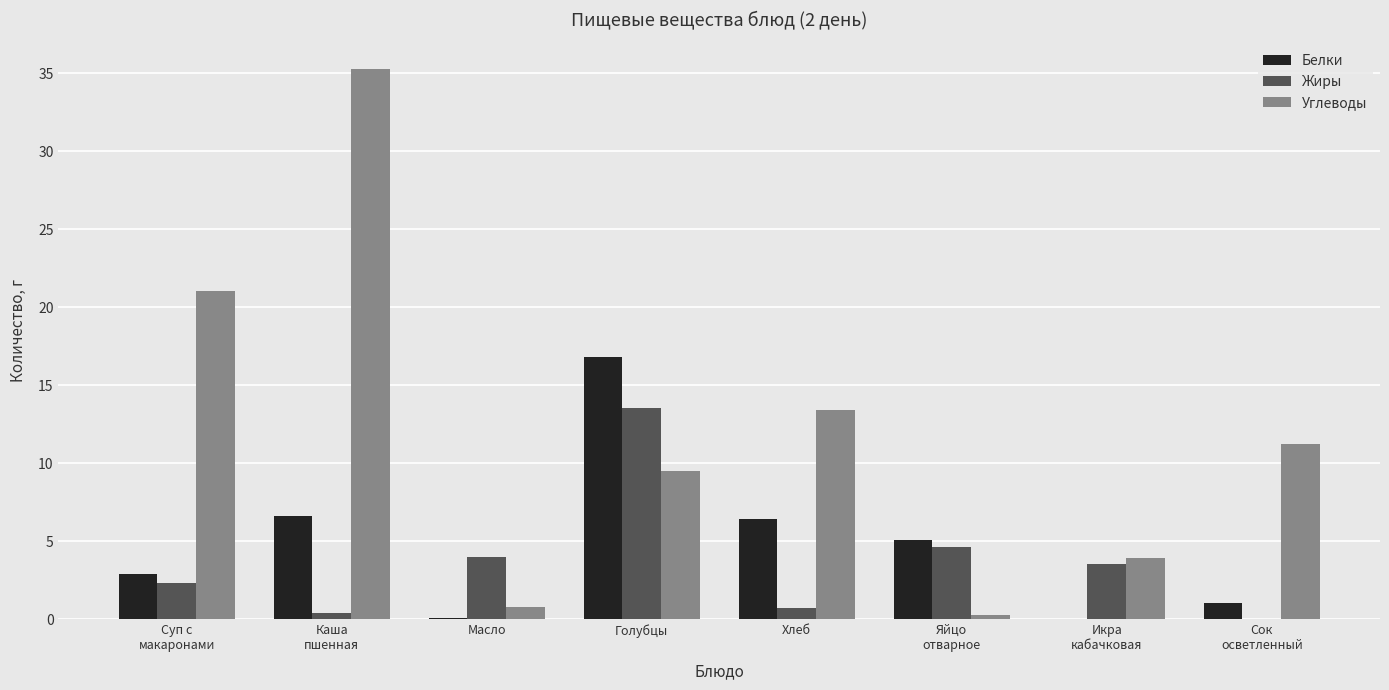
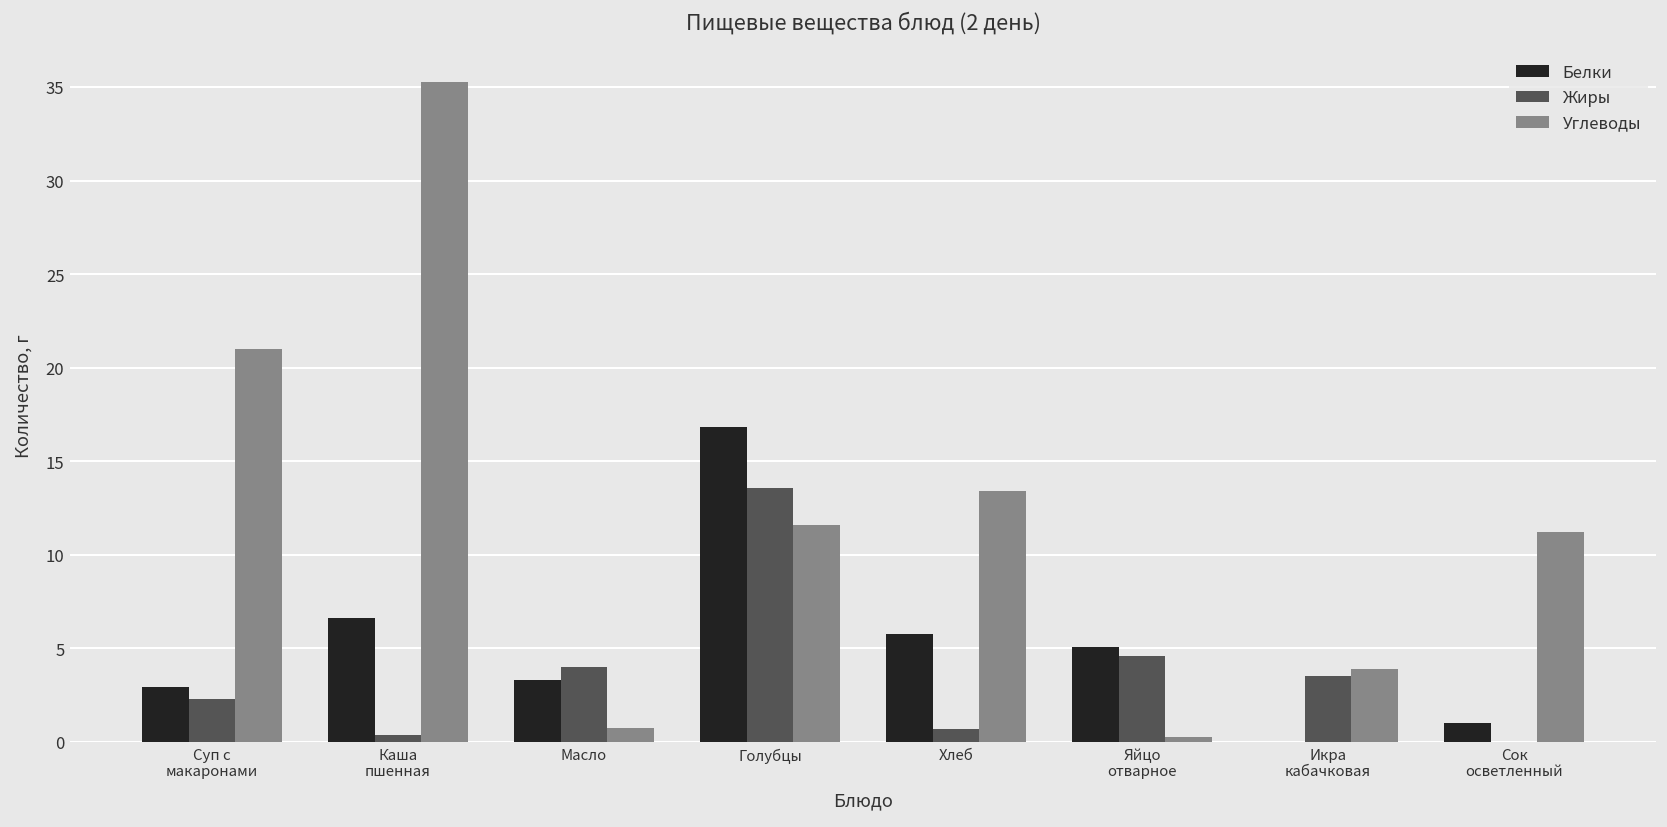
Белки, Масло: 0.1 -> 3.3
Углеводы, Голубцы: 9.5 -> 11.6
Белки, Хлеб: 6.4 -> 5.8
